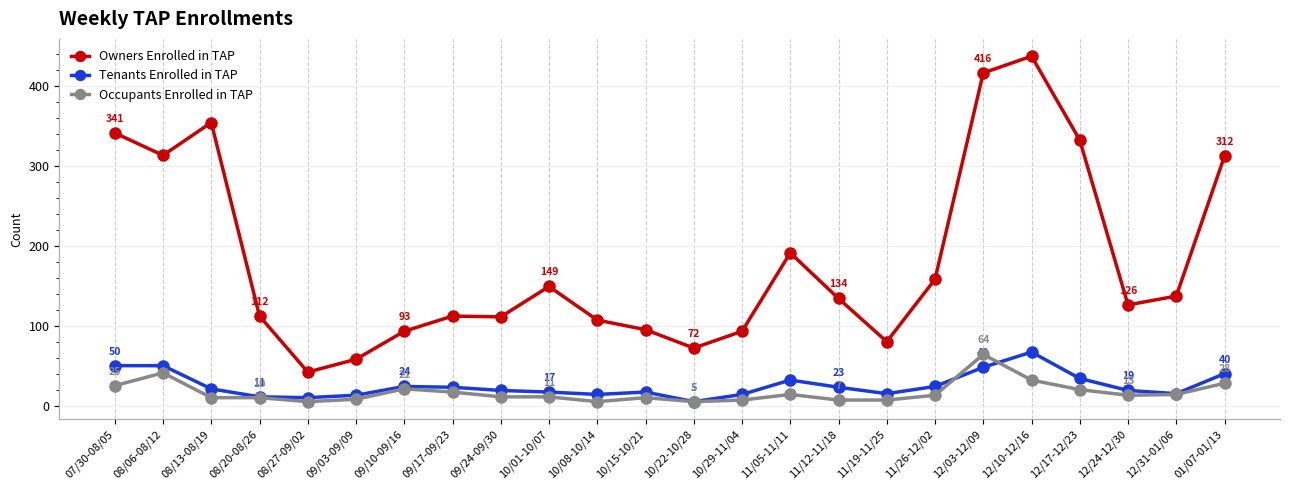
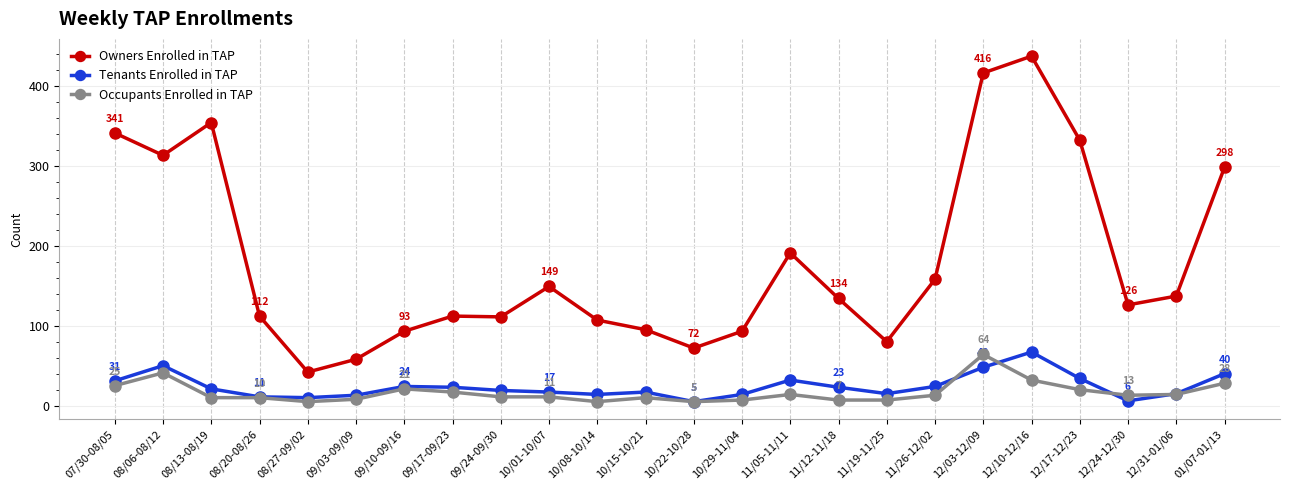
Tenants Enrolled in TAP, 07/30-08/05: 50 -> 31
Tenants Enrolled in TAP, 12/24-12/30: 19 -> 6
Owners Enrolled in TAP, 01/07-01/13: 312 -> 298
